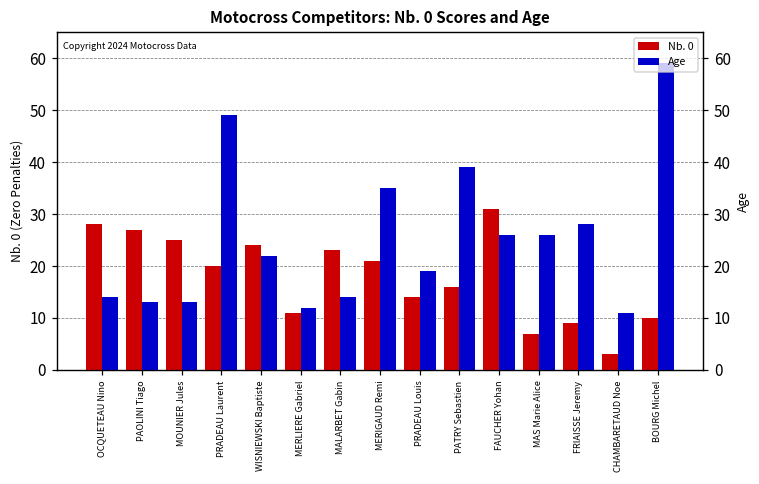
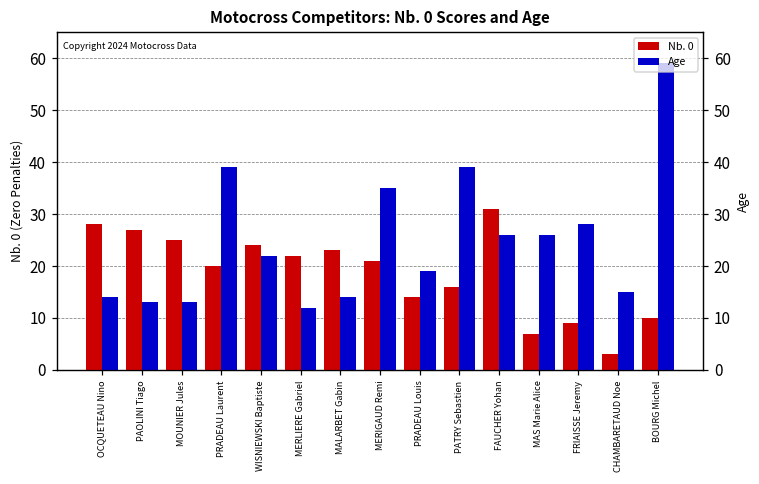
Age, PRADEAU Laurent: 49 -> 39
Nb. 0, MERLIERE Gabriel: 11 -> 22
Age, CHAMBARETAUD Noe: 11 -> 15
